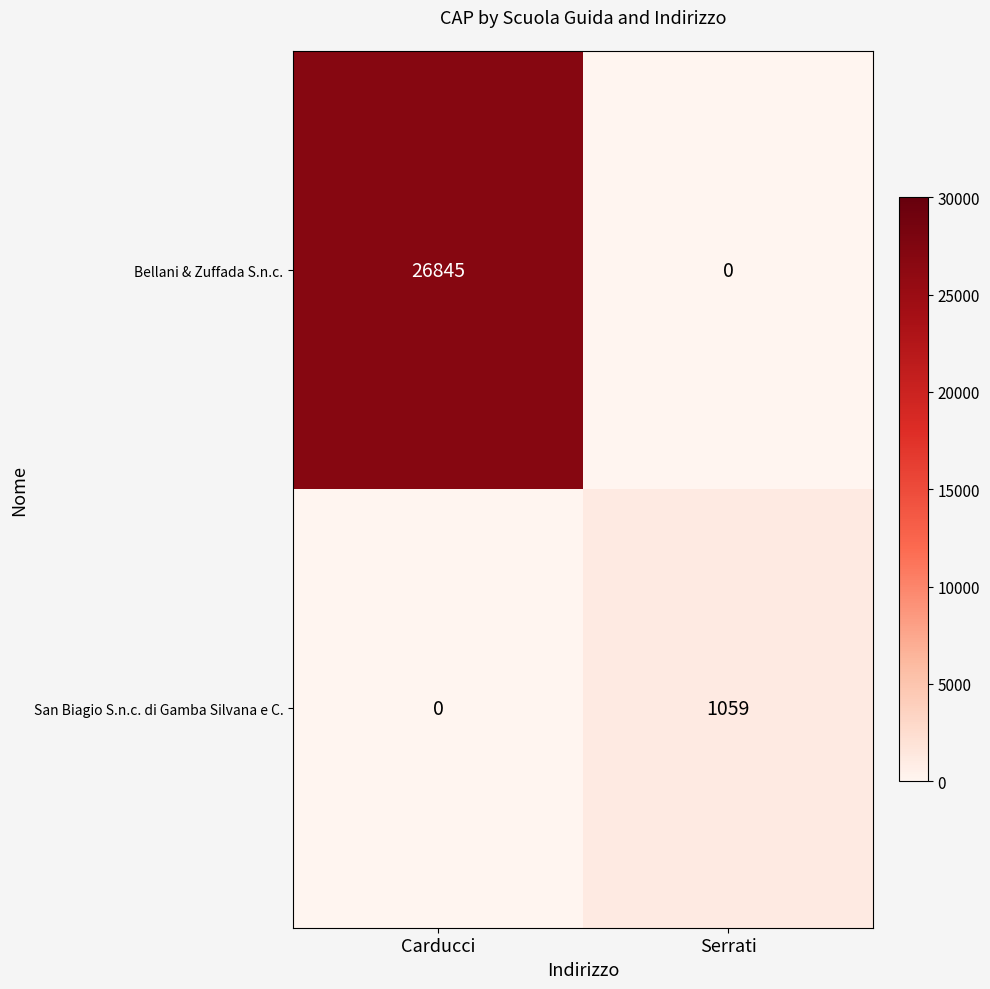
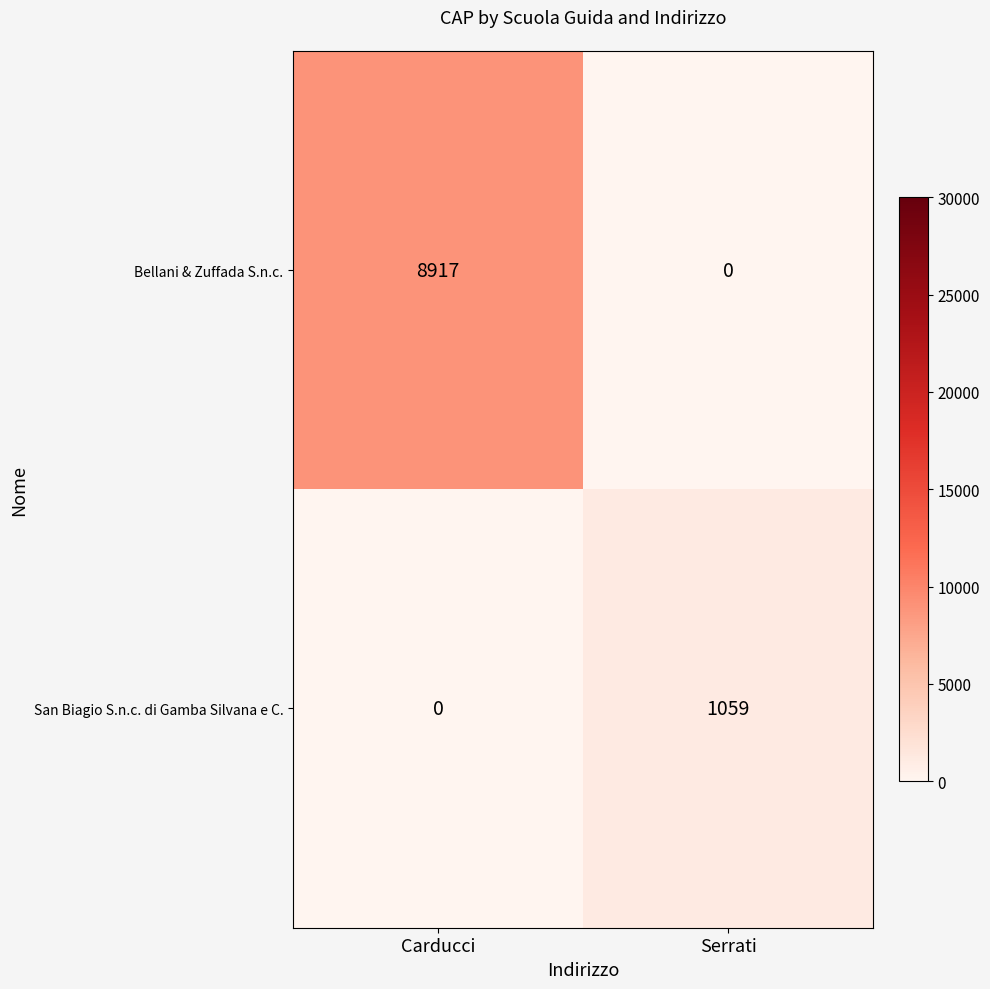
Bellani & Zuffada S.n.c., Carducci: 26845 -> 8917
